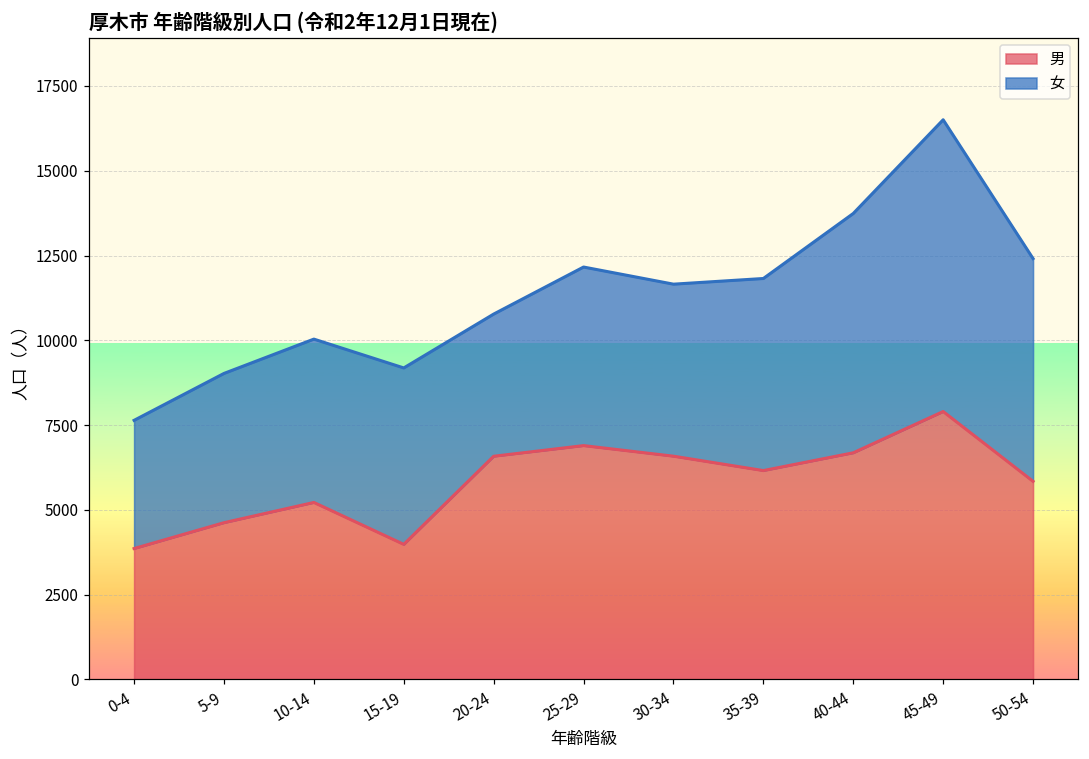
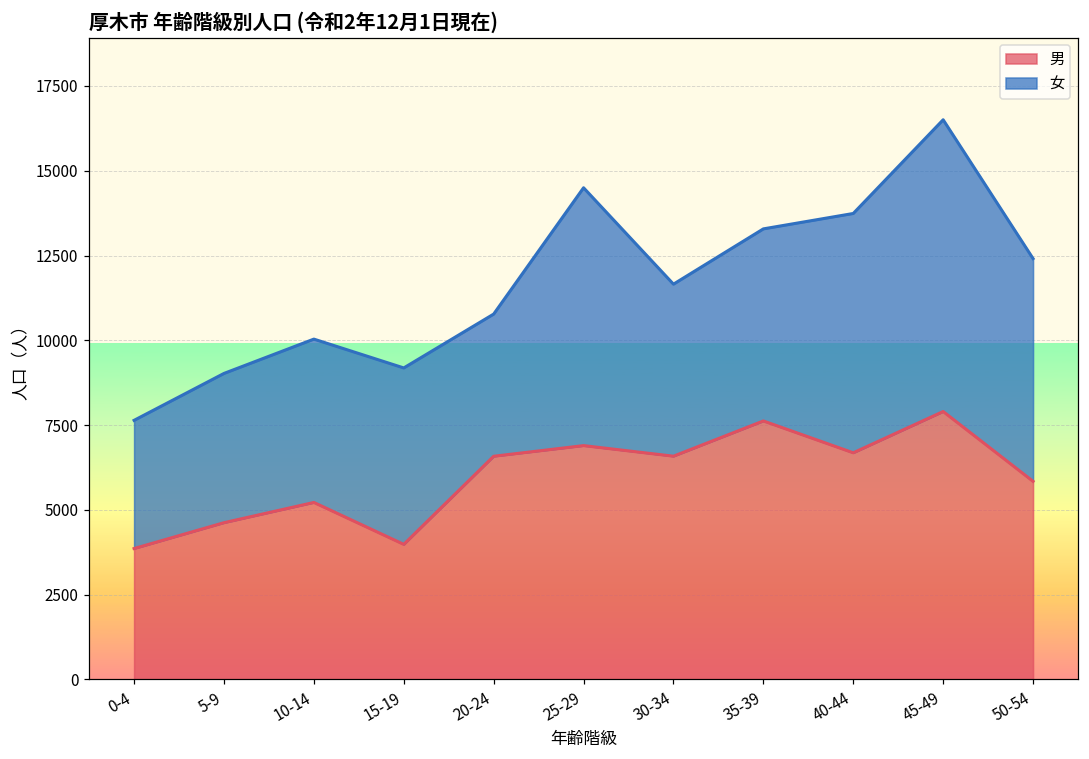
女, 25-29: 5300 -> 7600
男, 35-39: 6200 -> 7600
